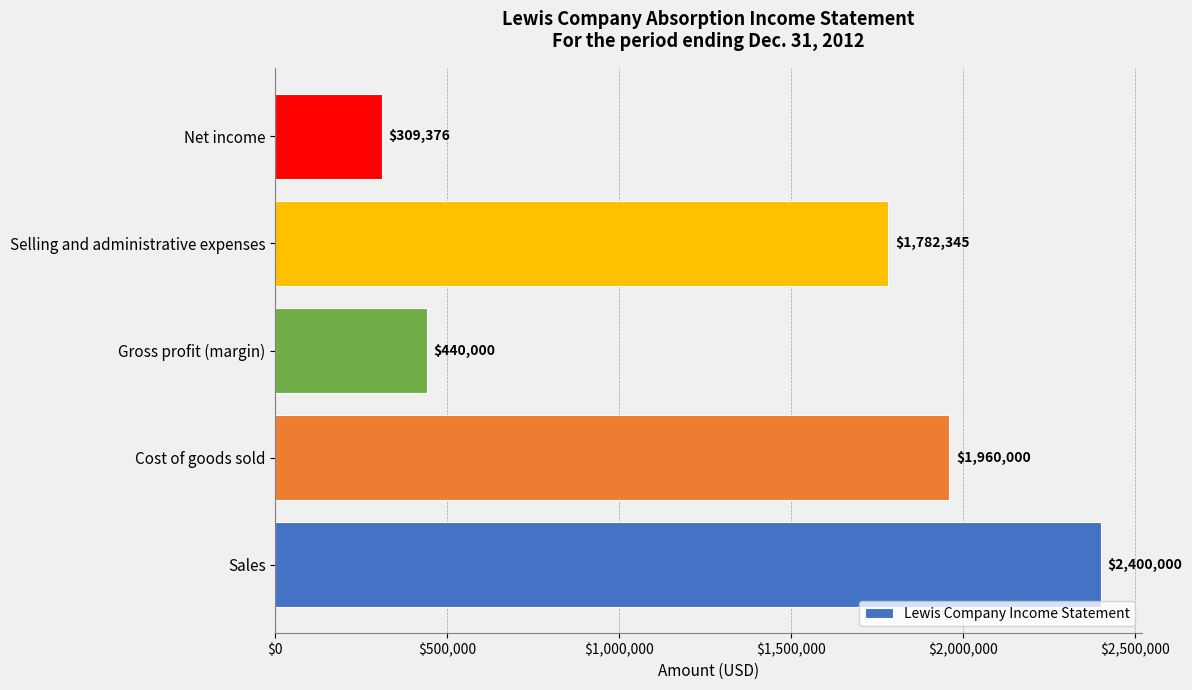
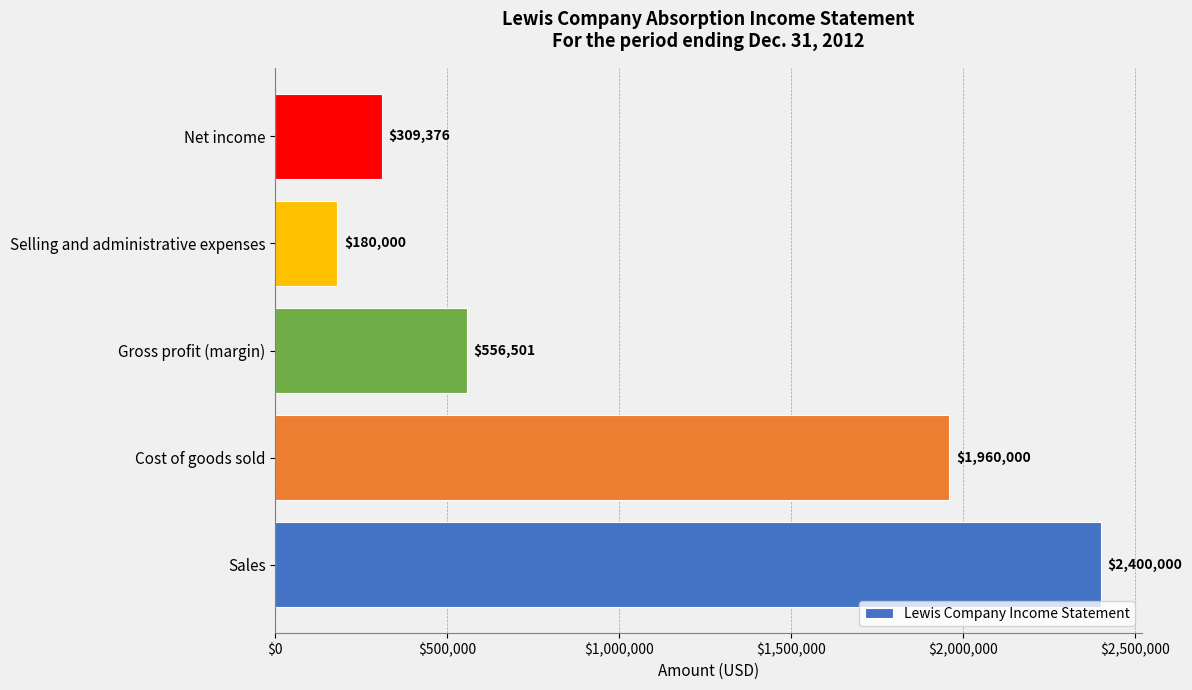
Selling and administrative expenses: $1,782,345 -> $180,000
Gross profit (margin): $440,000 -> $556,501
